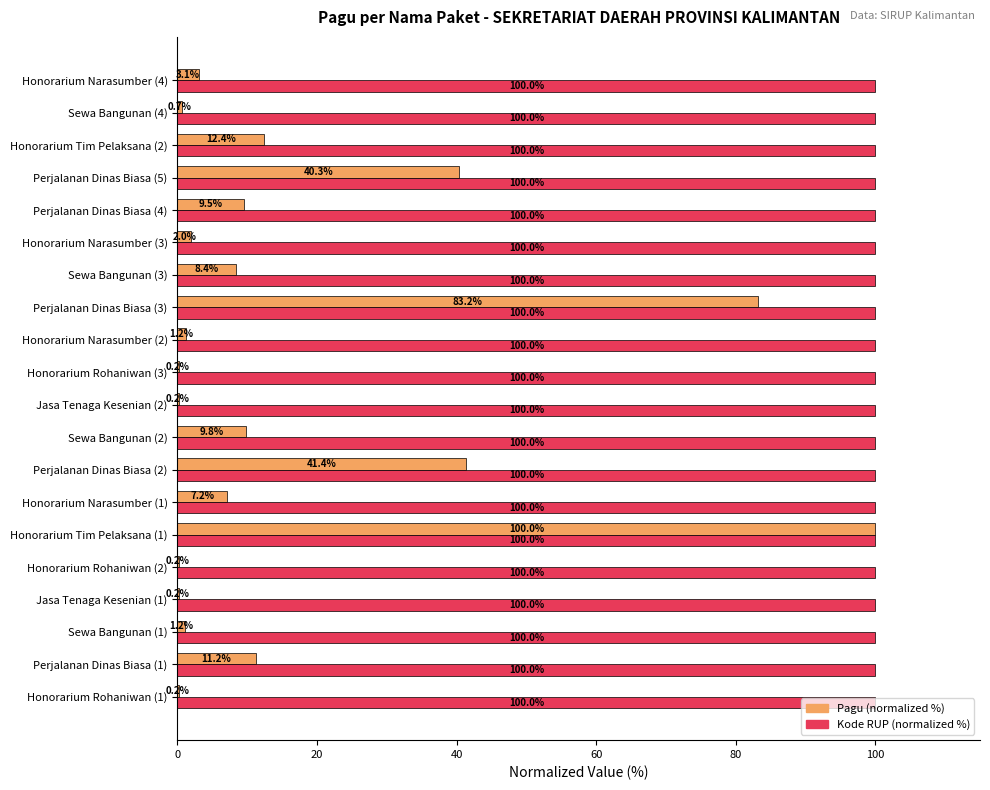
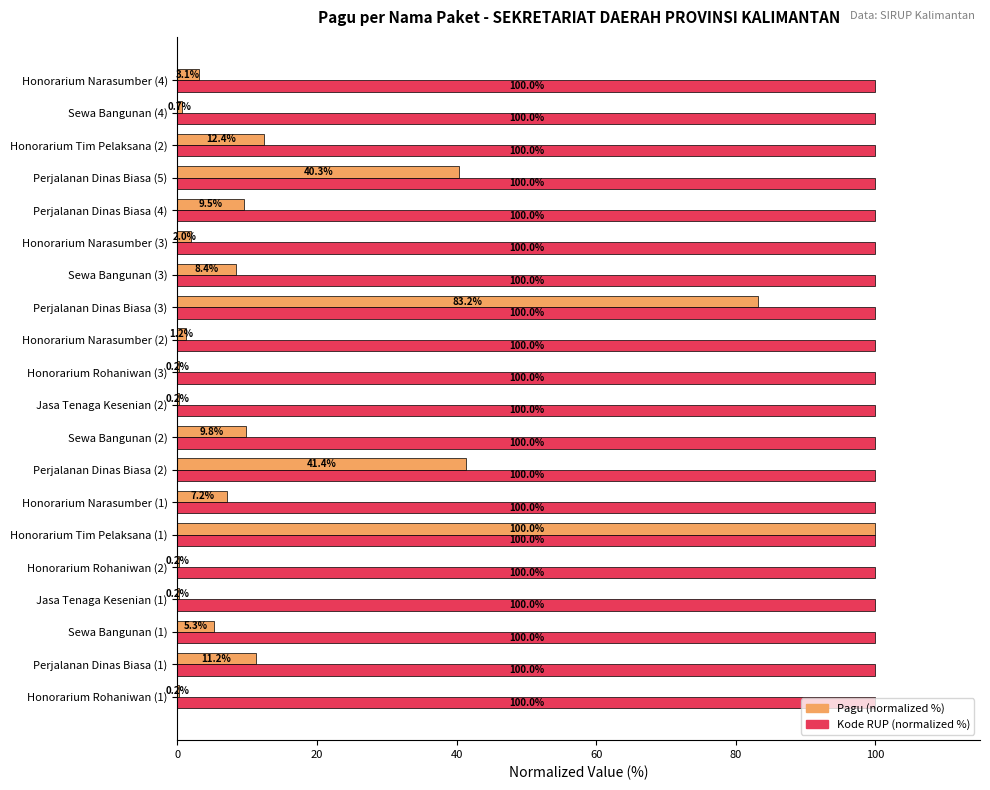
Pagu (normalized %), Sewa Bangunan (1): 1.2% -> 5.3%
